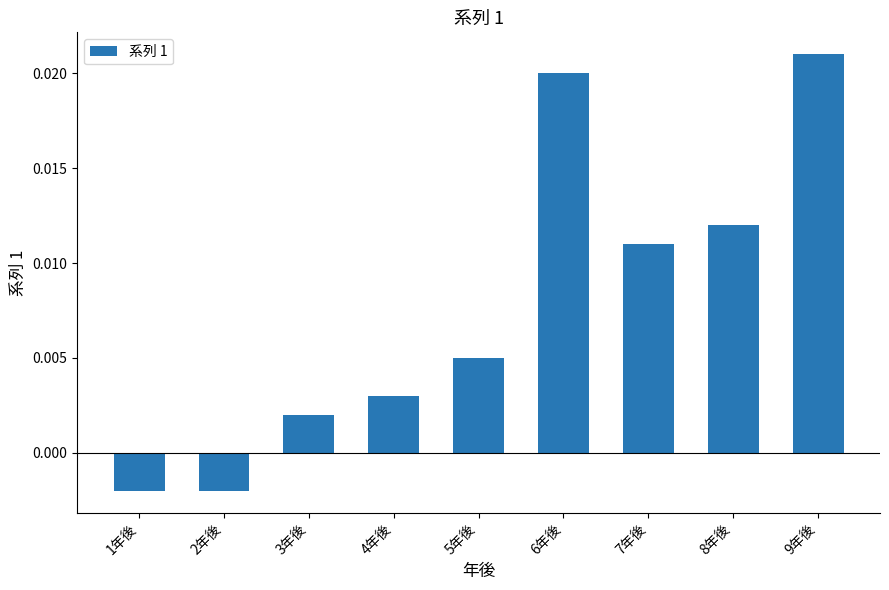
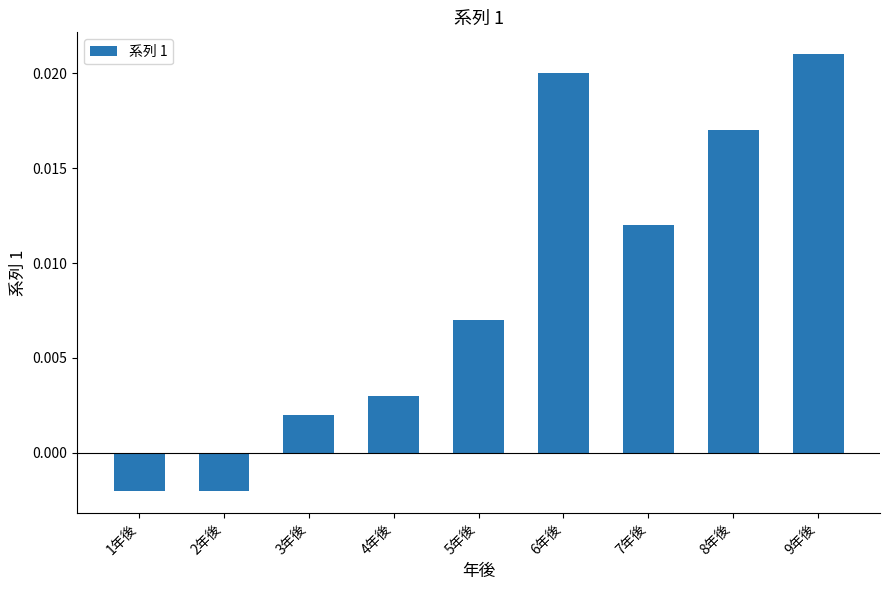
5年後: 0.005 -> 0.007
7年後: 0.011 -> 0.012
8年後: 0.012 -> 0.017
